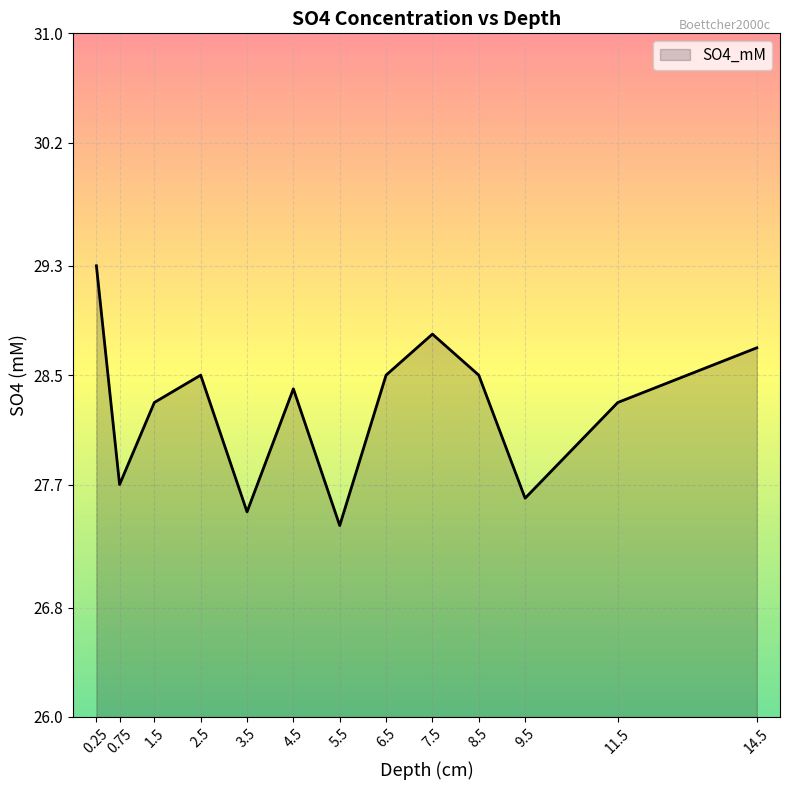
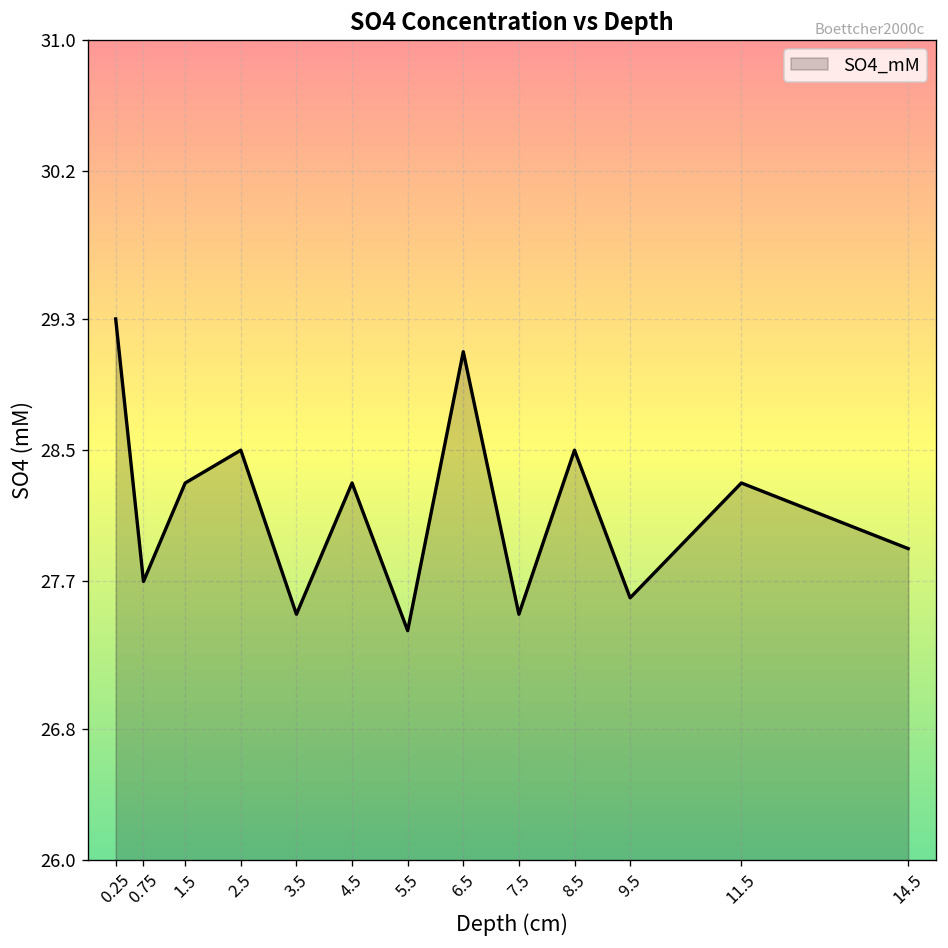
4.5: 28.4 -> 28.3
6.5: 28.5 -> 29.1
7.5: 28.8 -> 27.5
14.5: 28.7 -> 27.9
